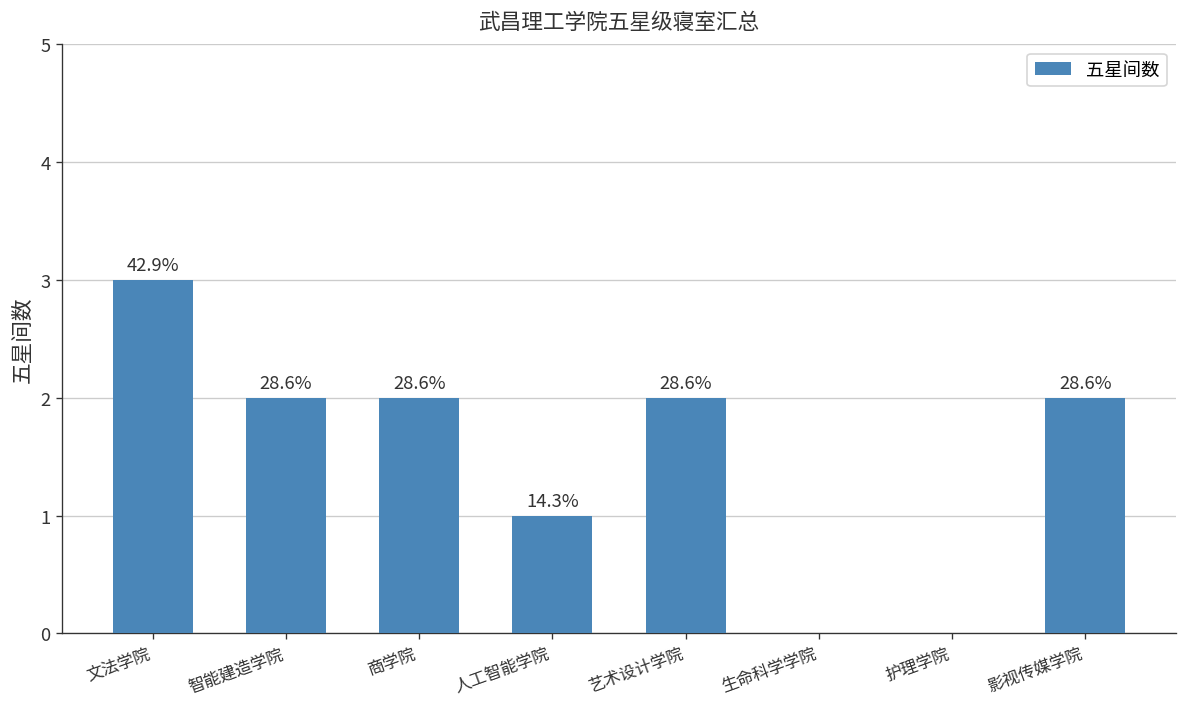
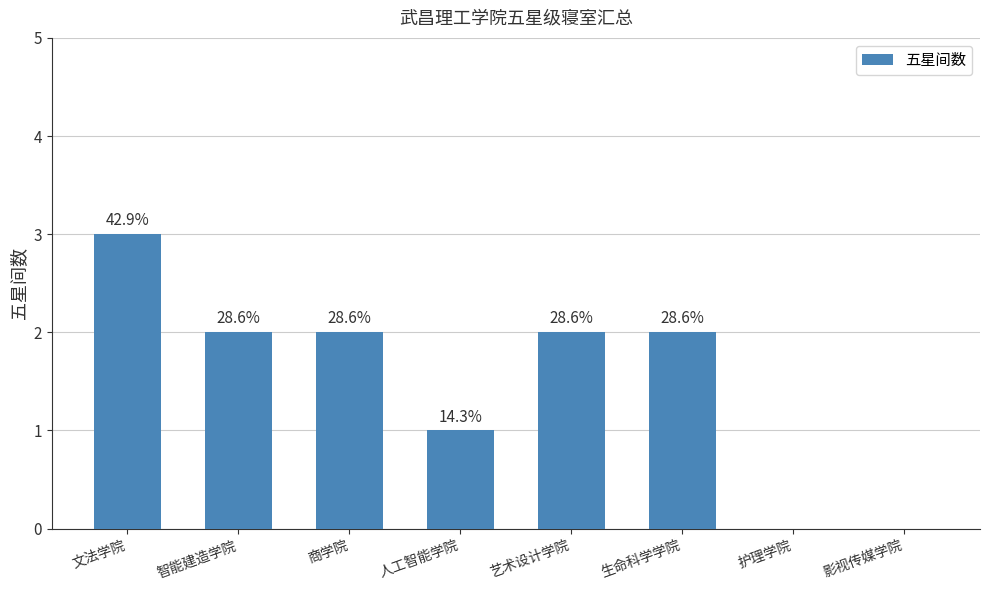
生命科学学院: 0 -> 2
影视传媒学院: 2 -> 0
